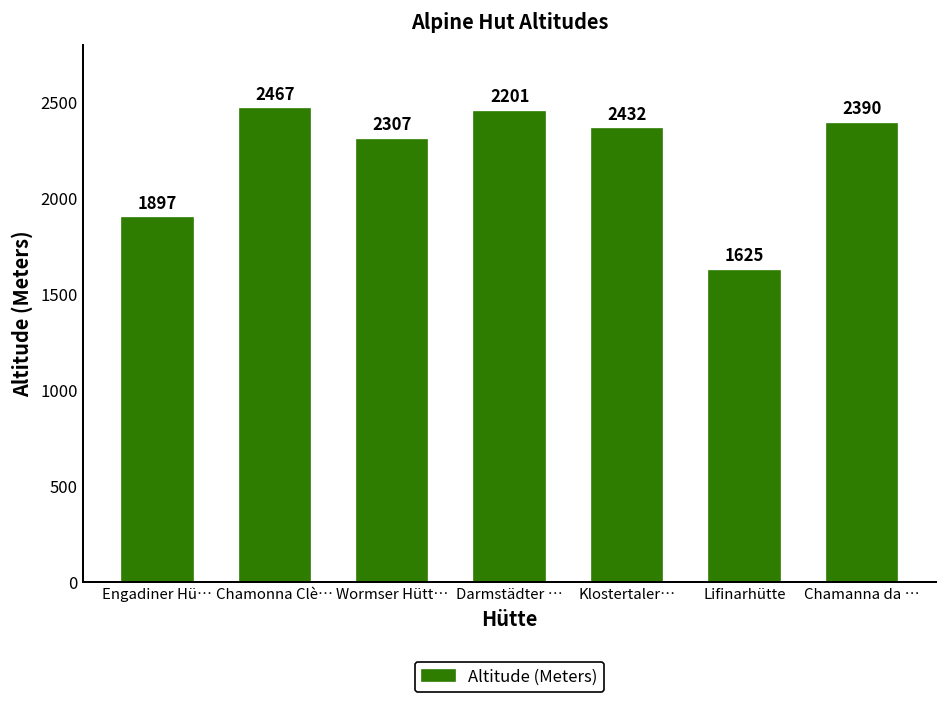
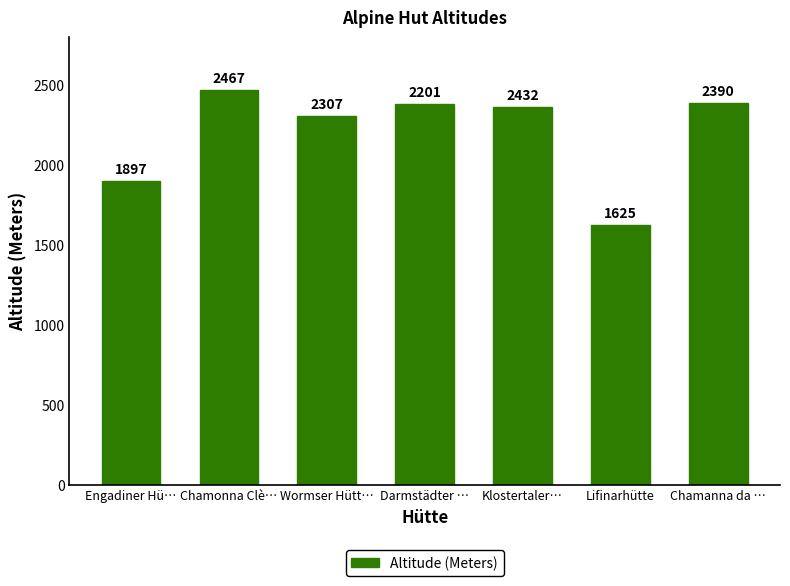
Darmstädter …: 2450 -> 2380
